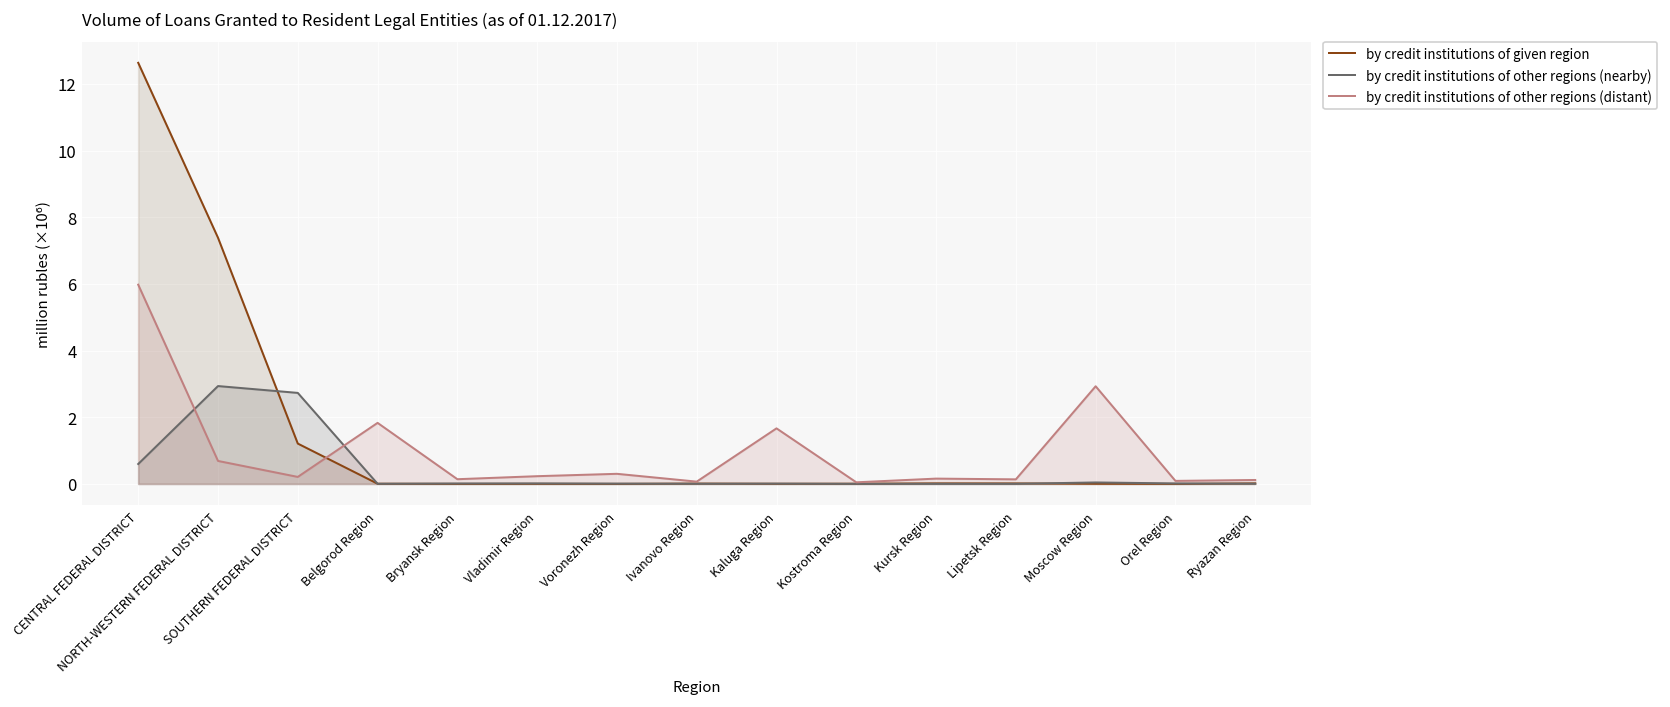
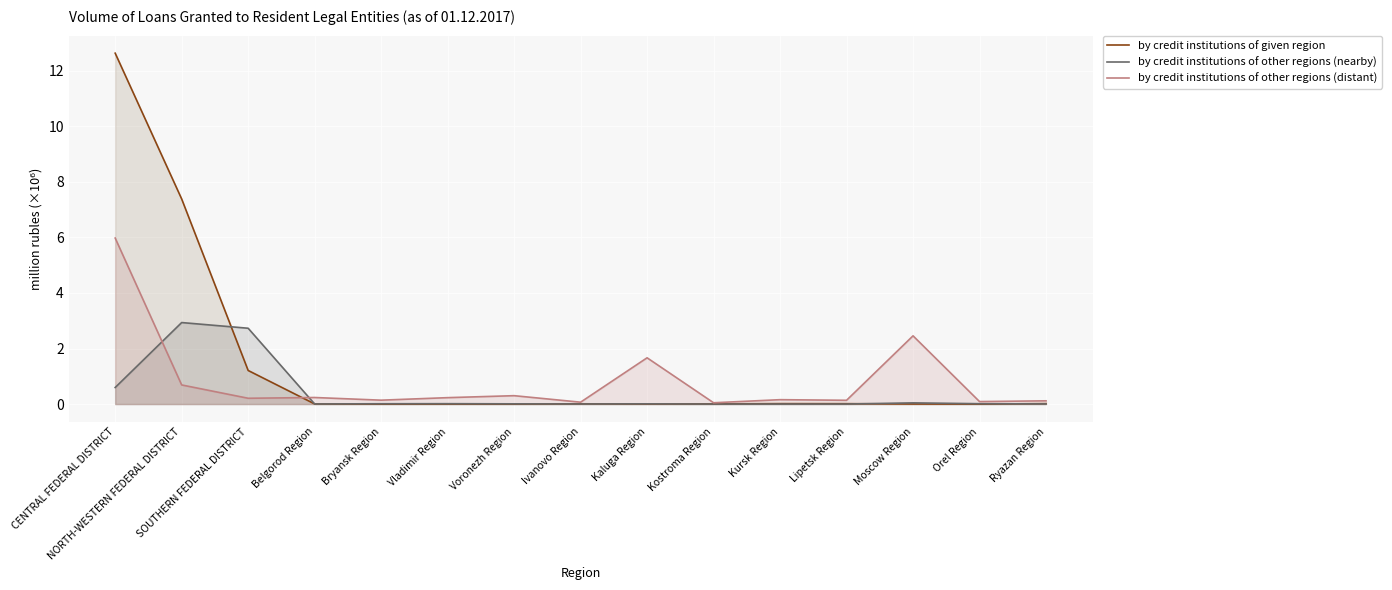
by credit institutions of other regions (distant), Belgorod Region: 1.8 -> 0.2
by credit institutions of other regions (distant), Moscow Region: 2.9 -> 2.5
